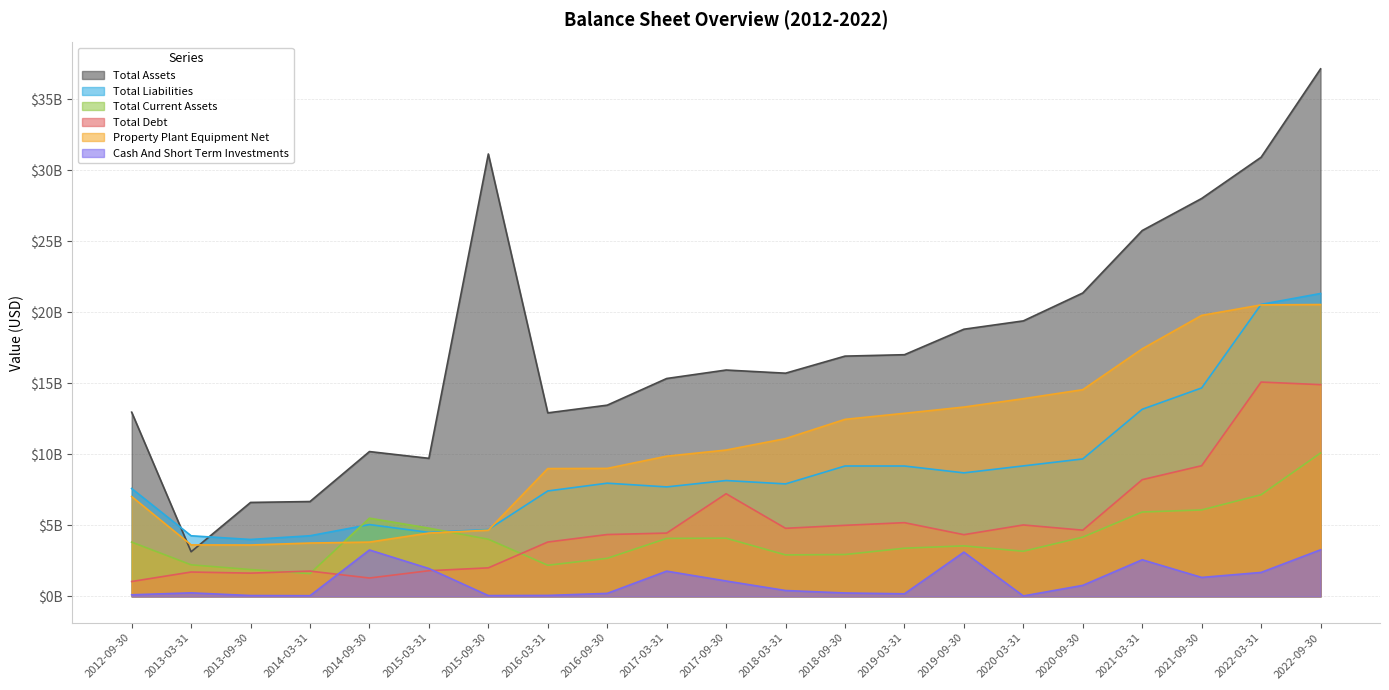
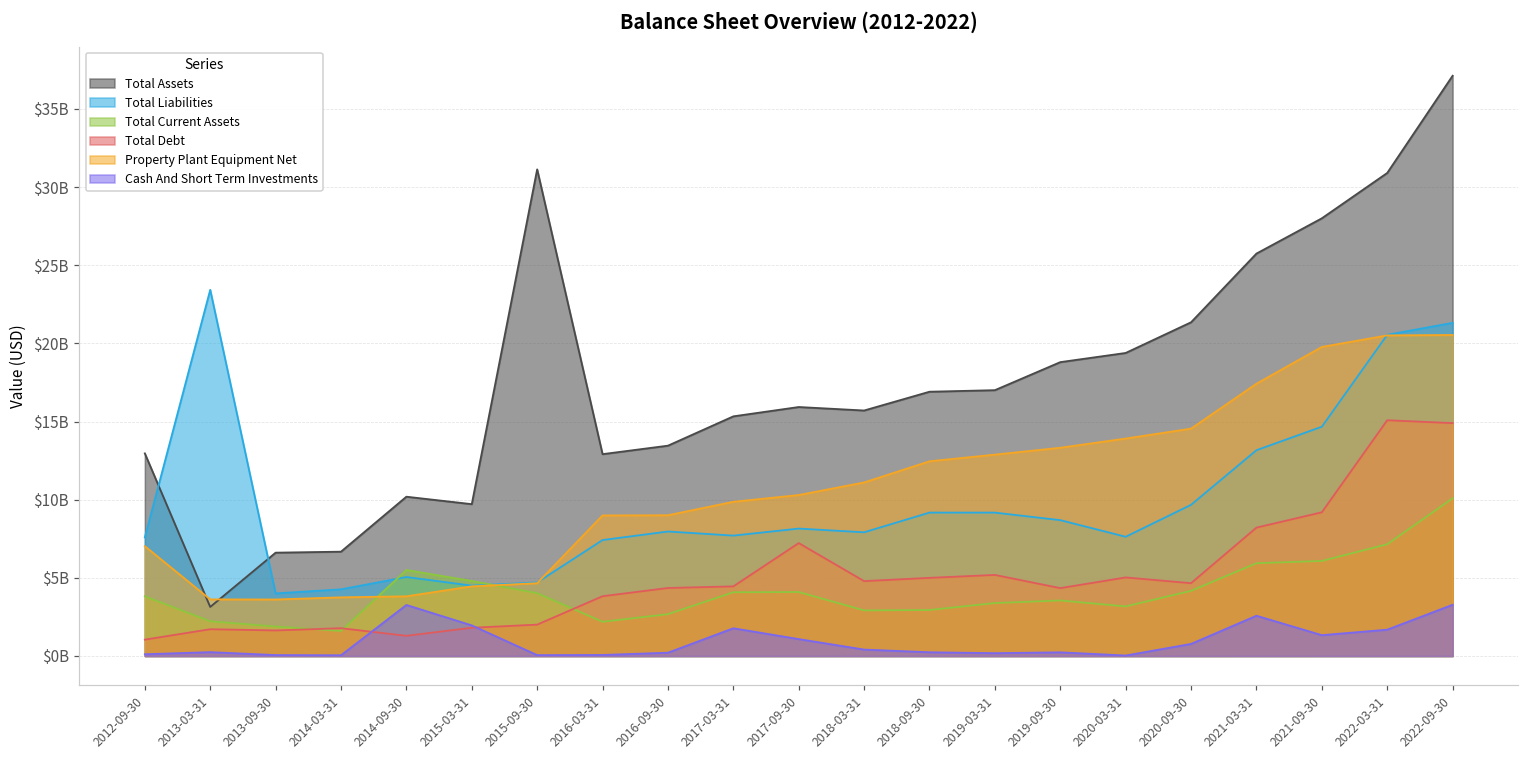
Total Liabilities, 2013-03-31: $4300000000 -> $23400000000
Cash And Short Term Investments, 2019-09-30: $3100000000 -> $200000000
Total Liabilities, 2020-03-31: $9200000000 -> $7600000000
